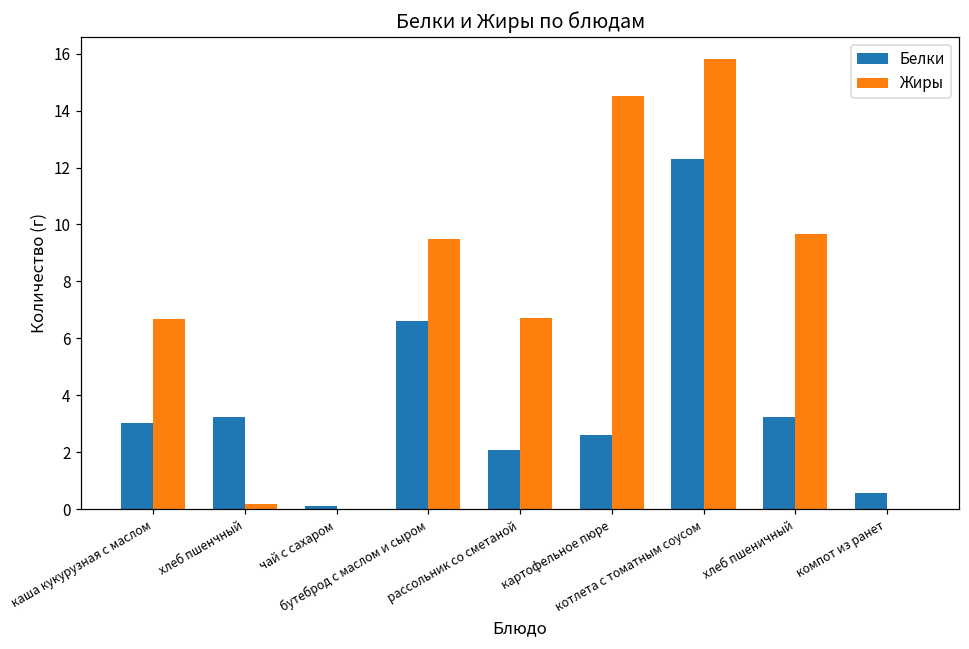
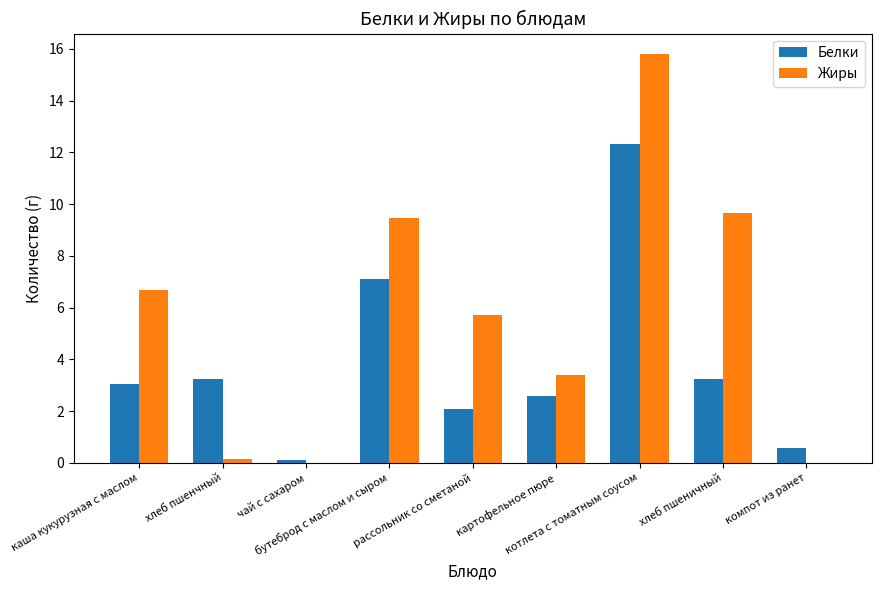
Белки, бутеброд с маслом и сыром: 6.6 -> 7.1
Жиры, рассольник со сметаной: 6.7 -> 5.7
Жиры, картофельное пюре: 14.5 -> 3.4
